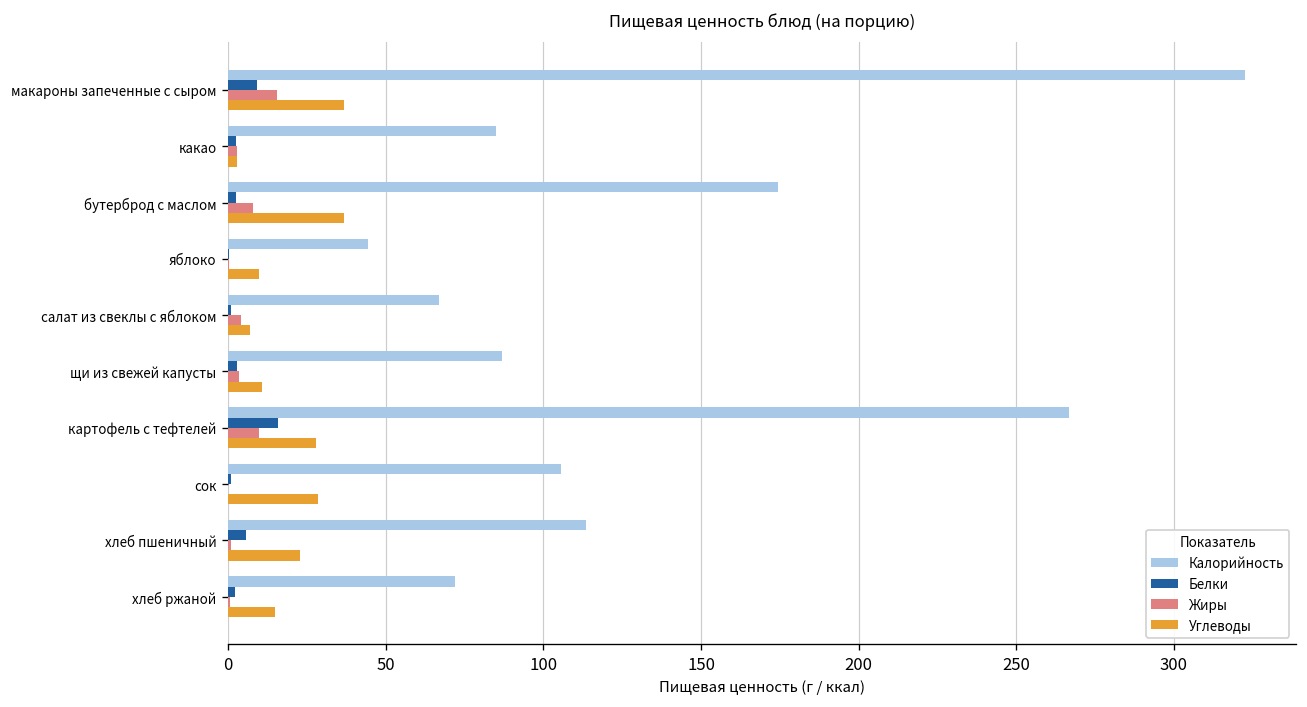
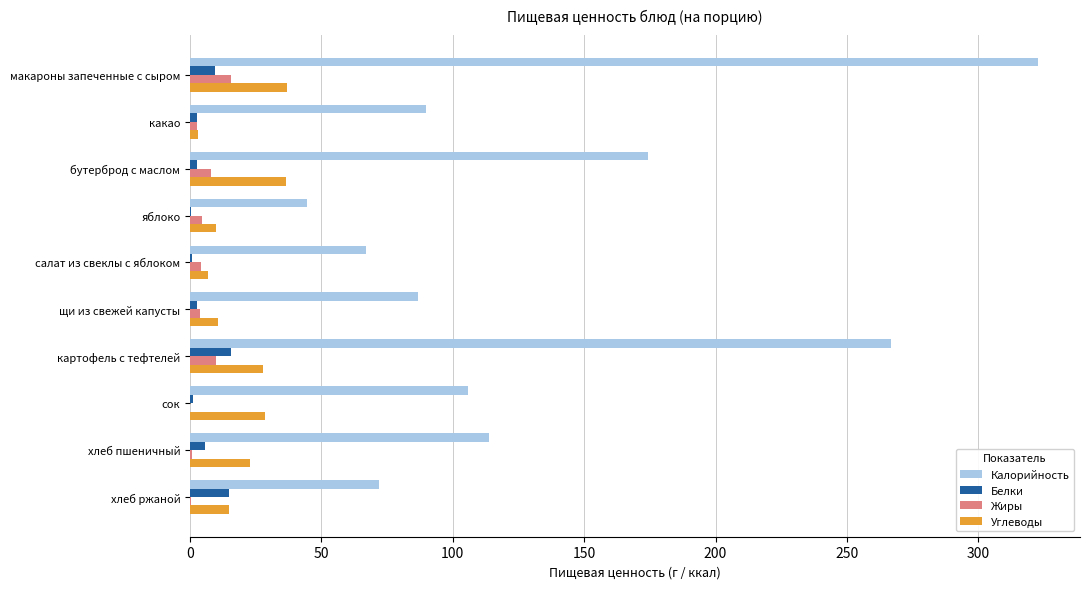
Калорийность, какао: 85 -> 90
Жиры, яблоко: 0 -> 4
Белки, хлеб ржаной: 2 -> 15
